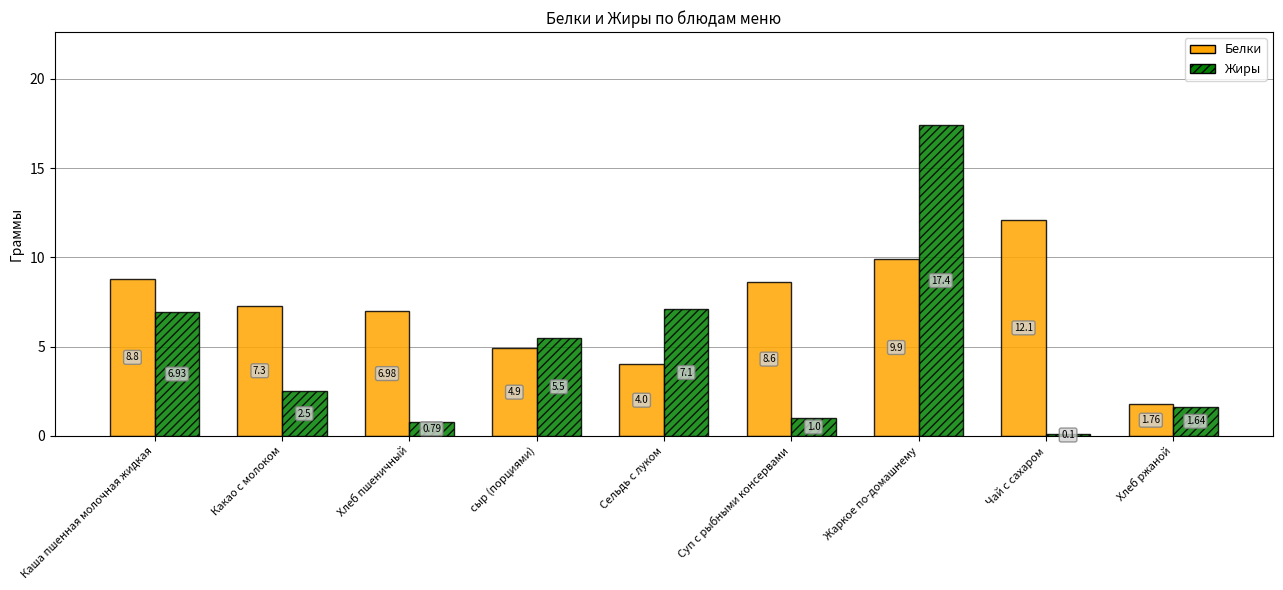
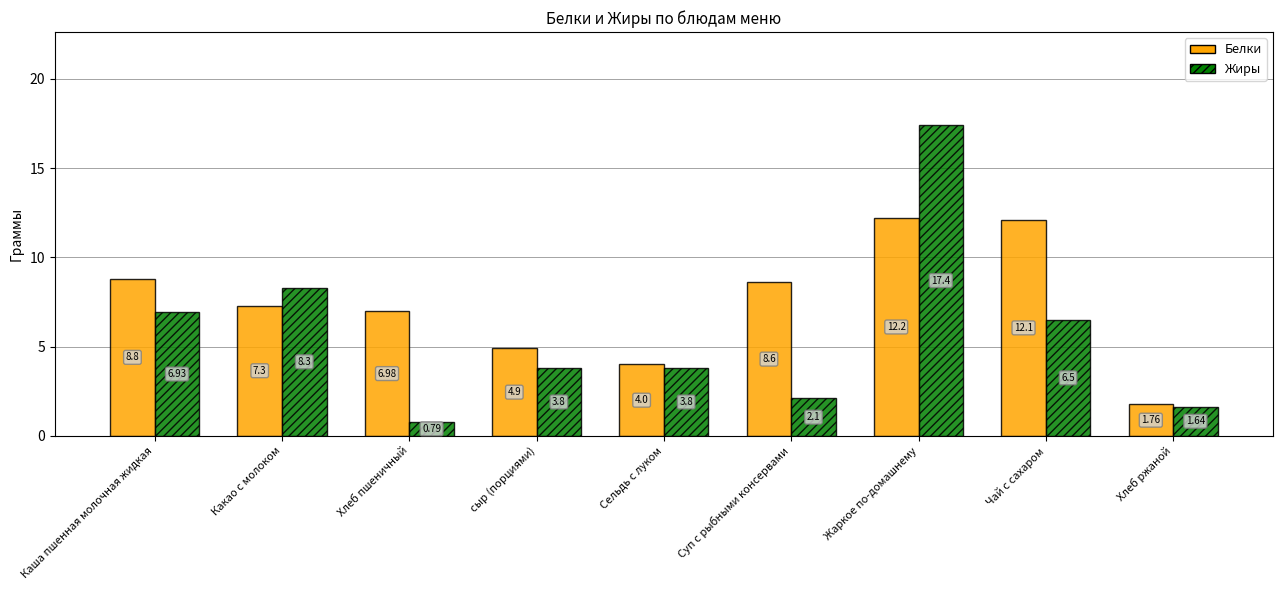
Жиры, Какао с молоком: 2.5 -> 8.3
Жиры, сыр (порциями): 5.5 -> 3.8
Жиры, Сельдь с луком: 7.1 -> 3.8
Жиры, Суп с рыбными консервами: 1.0 -> 2.1
Белки, Жаркое по-домашнему: 9.9 -> 12.2
Жиры, Чай с сахаром: 0.1 -> 6.5
